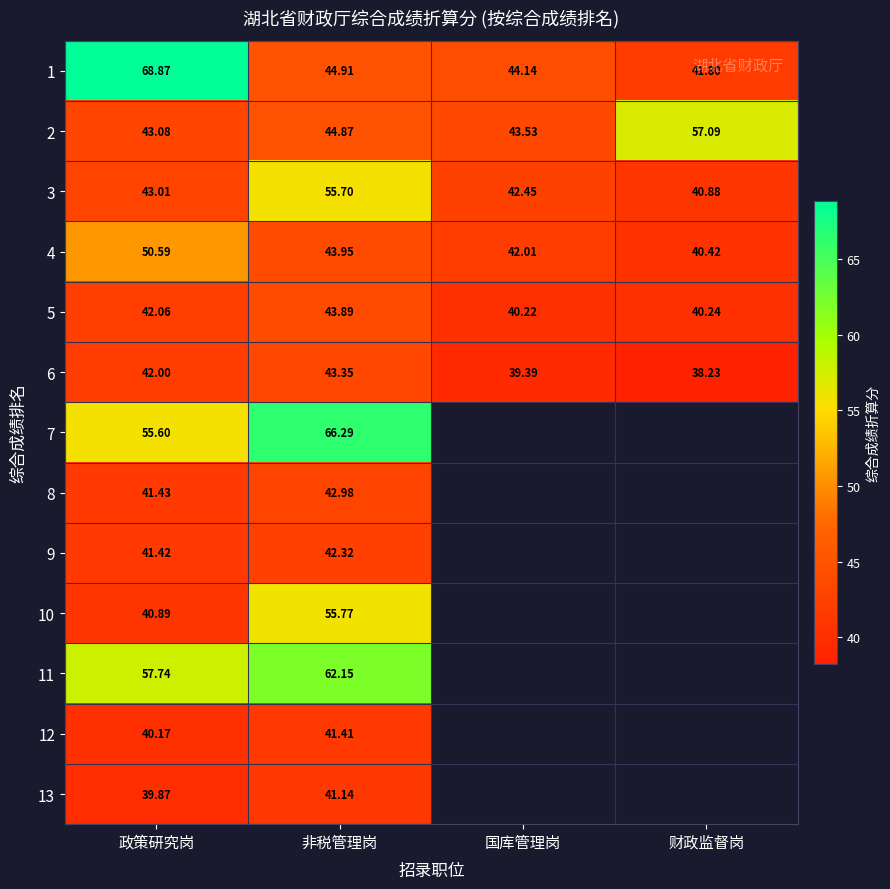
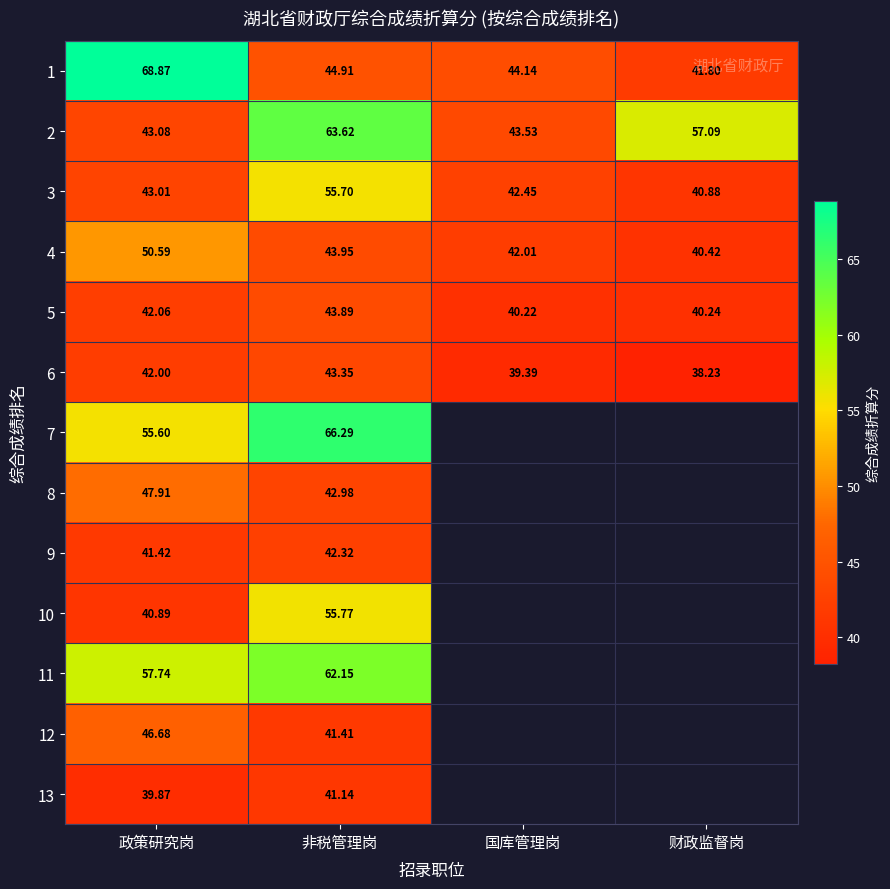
2, 非税管理岗: 44.87 -> 63.62
8, 政策研究岗: 41.43 -> 47.91
12, 政策研究岗: 40.17 -> 46.68
